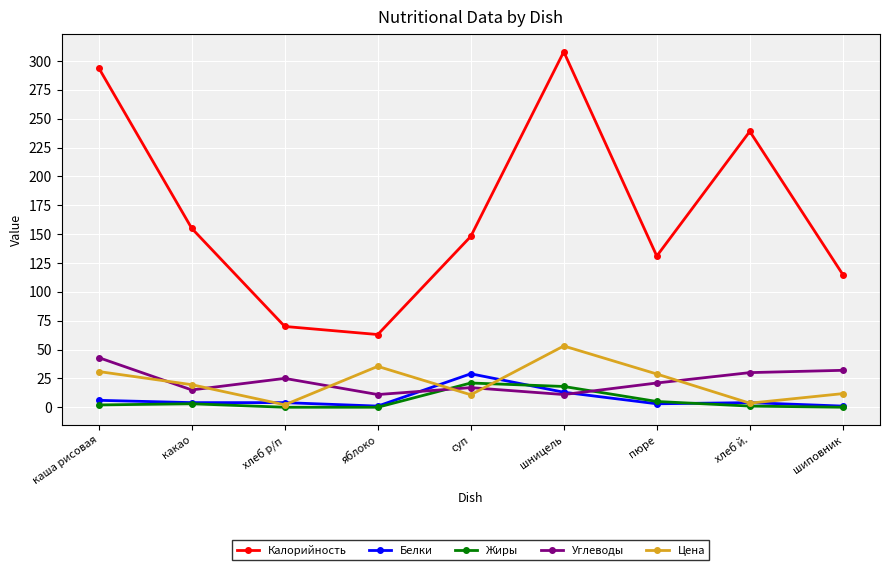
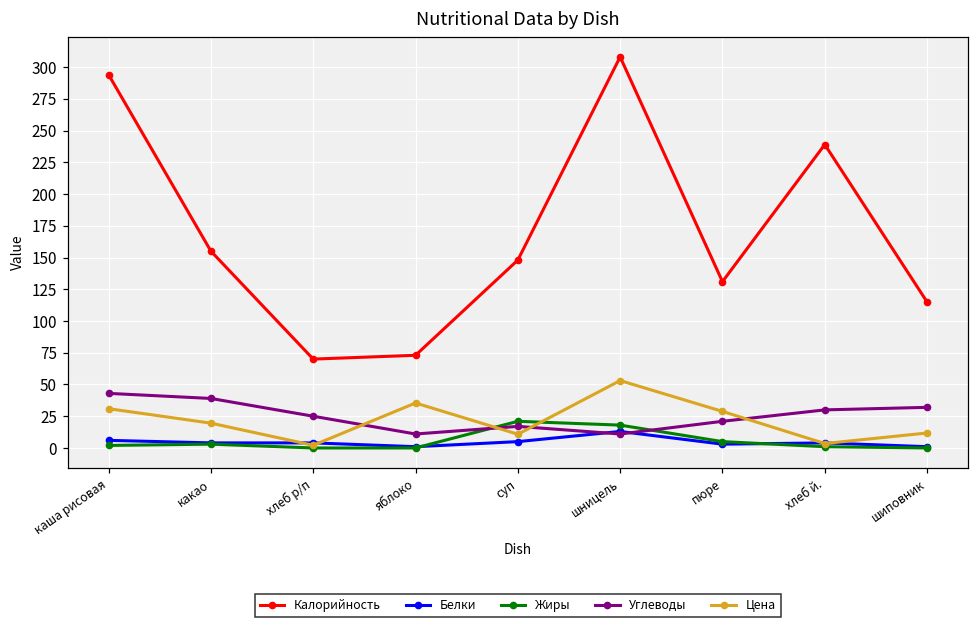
Углеводы, какао: 15 -> 39
Калорийность, яблоко: 63 -> 73
Белки, суп: 29 -> 5
